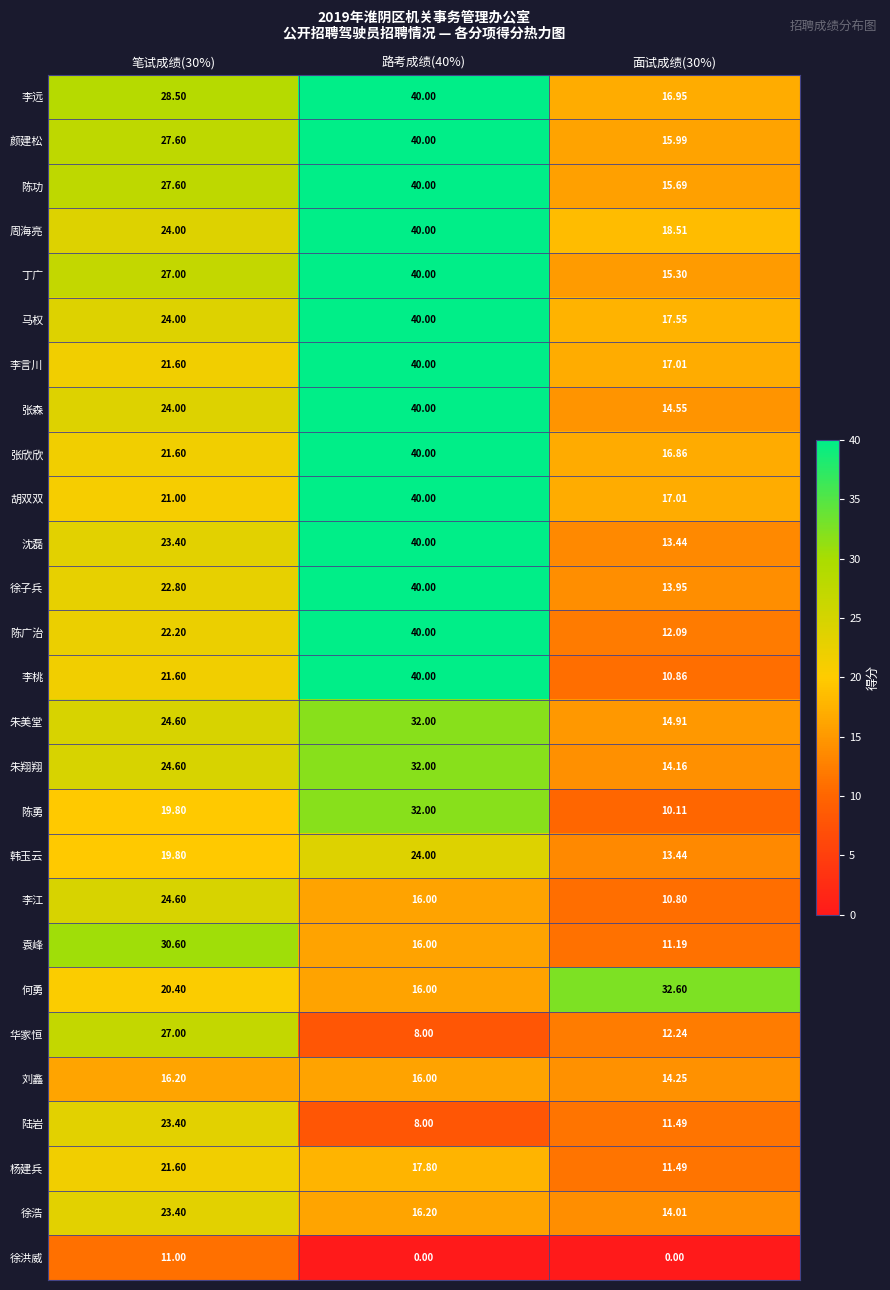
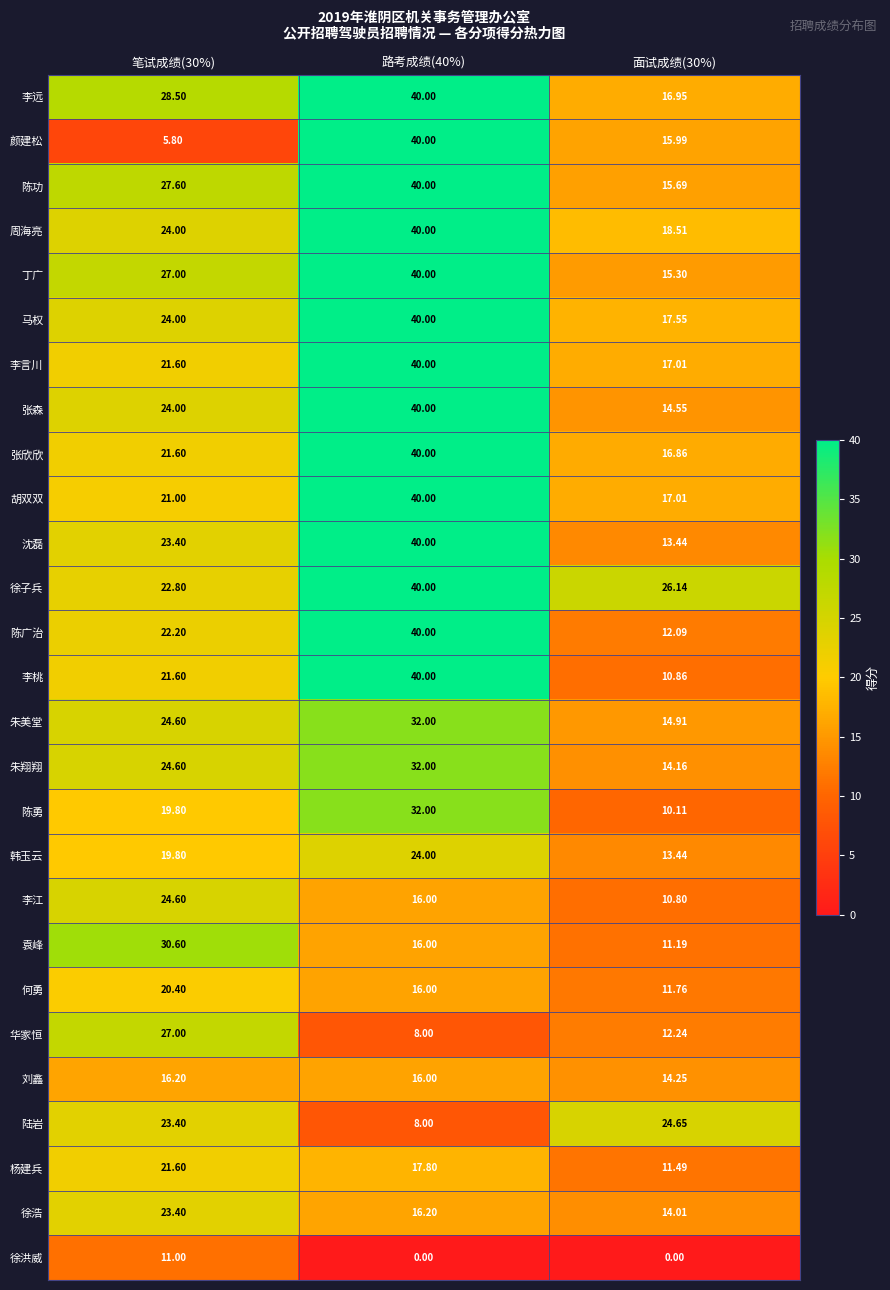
颜建松, 笔试成绩(30%): 27.60 -> 5.80
徐子兵, 面试成绩(30%): 13.95 -> 26.14
何勇, 面试成绩(30%): 32.60 -> 11.76
陆岩, 面试成绩(30%): 11.49 -> 24.65
